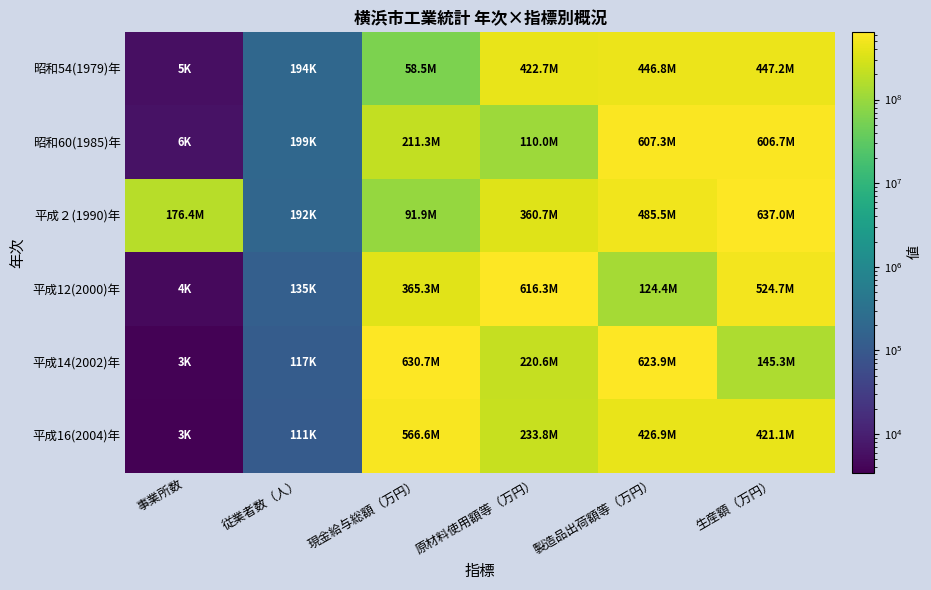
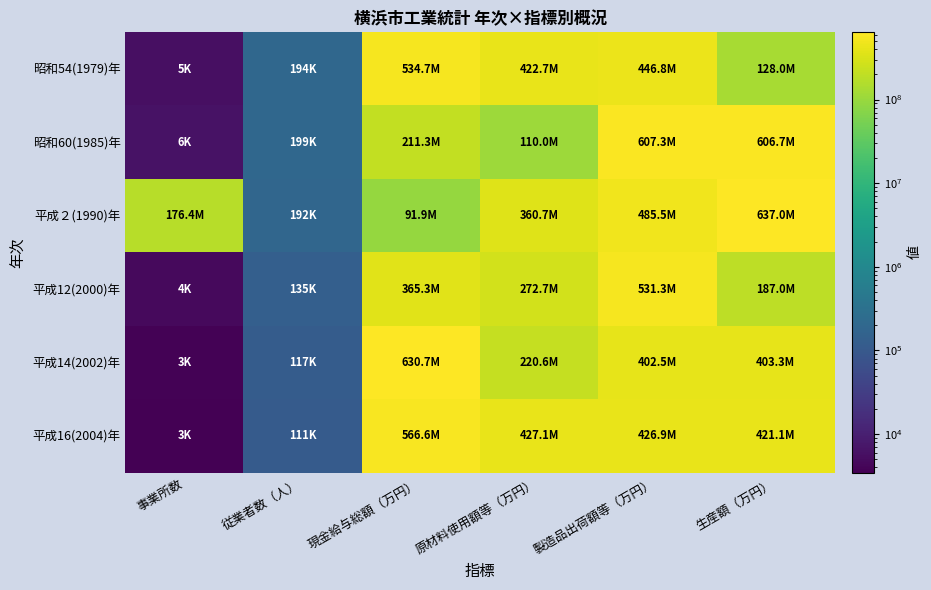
昭和54(1979)年, 現金給与総額（万円）: 58.5M -> 534.7M
昭和54(1979)年, 生産額（万円）: 447.2M -> 128.0M
平成12(2000)年, 原材料使用額等（万円）: 616.3M -> 272.7M
平成12(2000)年, 製造品出荷額等（万円）: 124.4M -> 531.3M
平成12(2000)年, 生産額（万円）: 524.7M -> 187.0M
平成14(2002)年, 製造品出荷額等（万円）: 623.9M -> 402.5M
平成14(2002)年, 生産額（万円）: 145.3M -> 403.3M
平成16(2004)年, 原材料使用額等（万円）: 233.8M -> 427.1M
